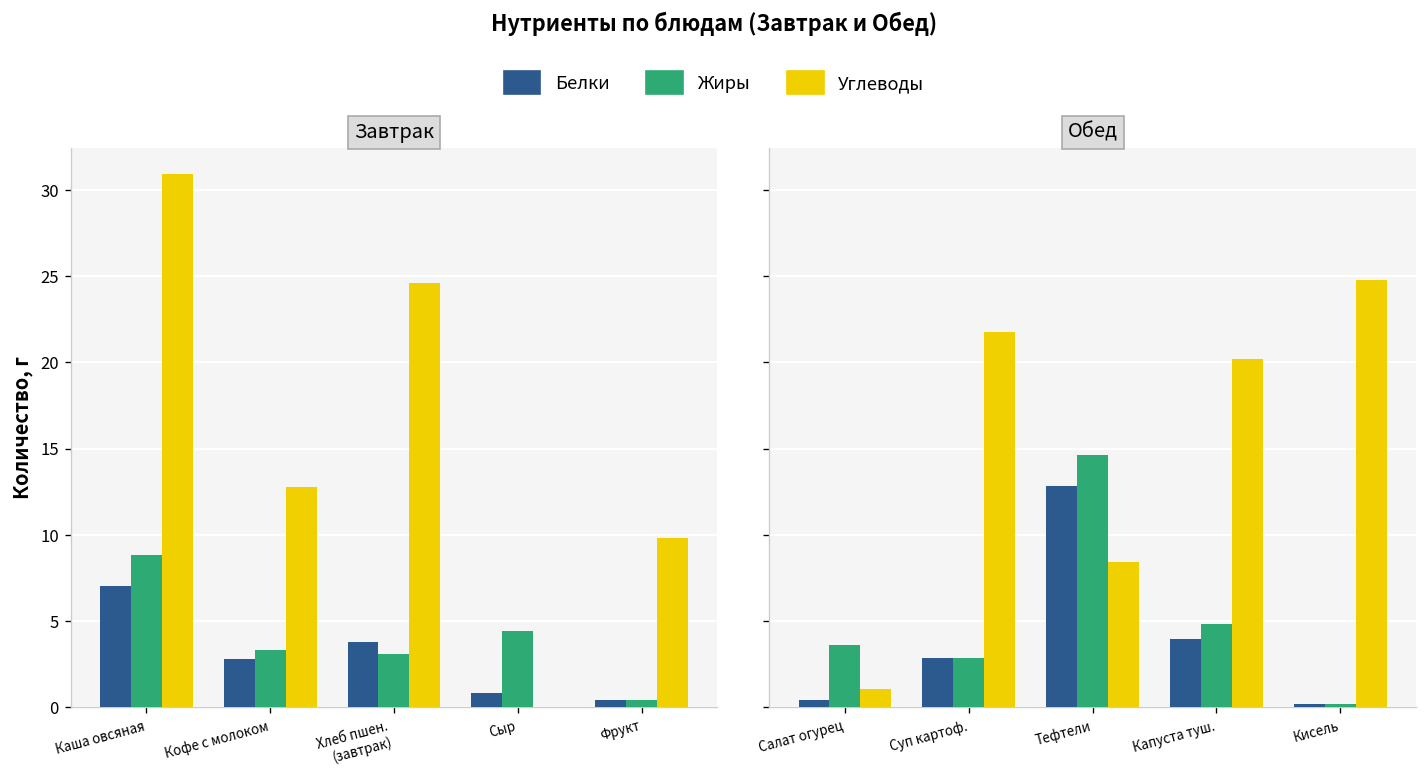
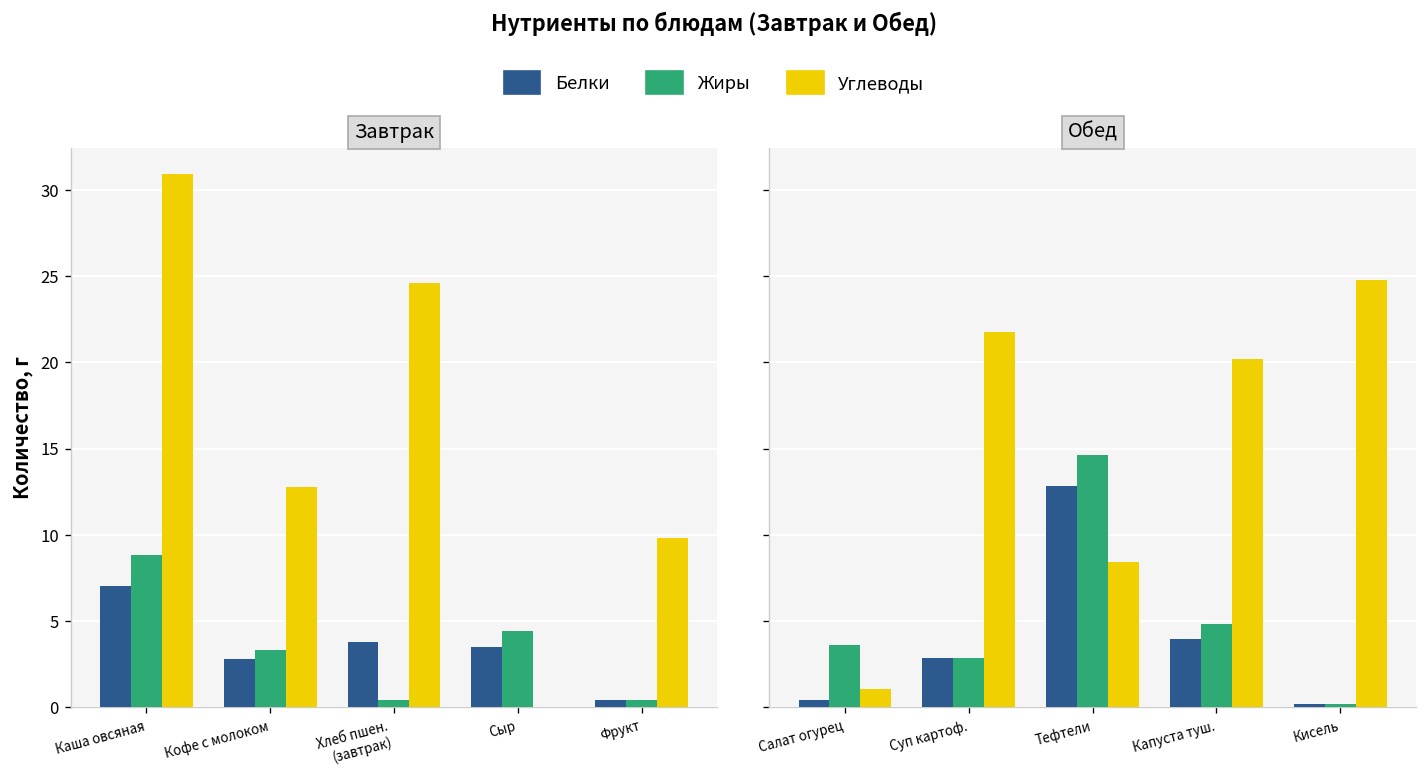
Завтрак, Жиры, Хлеб пшен. (завтрак): 3.1 -> 0.4
Завтрак, Белки, Сыр: 0.8 -> 3.5
